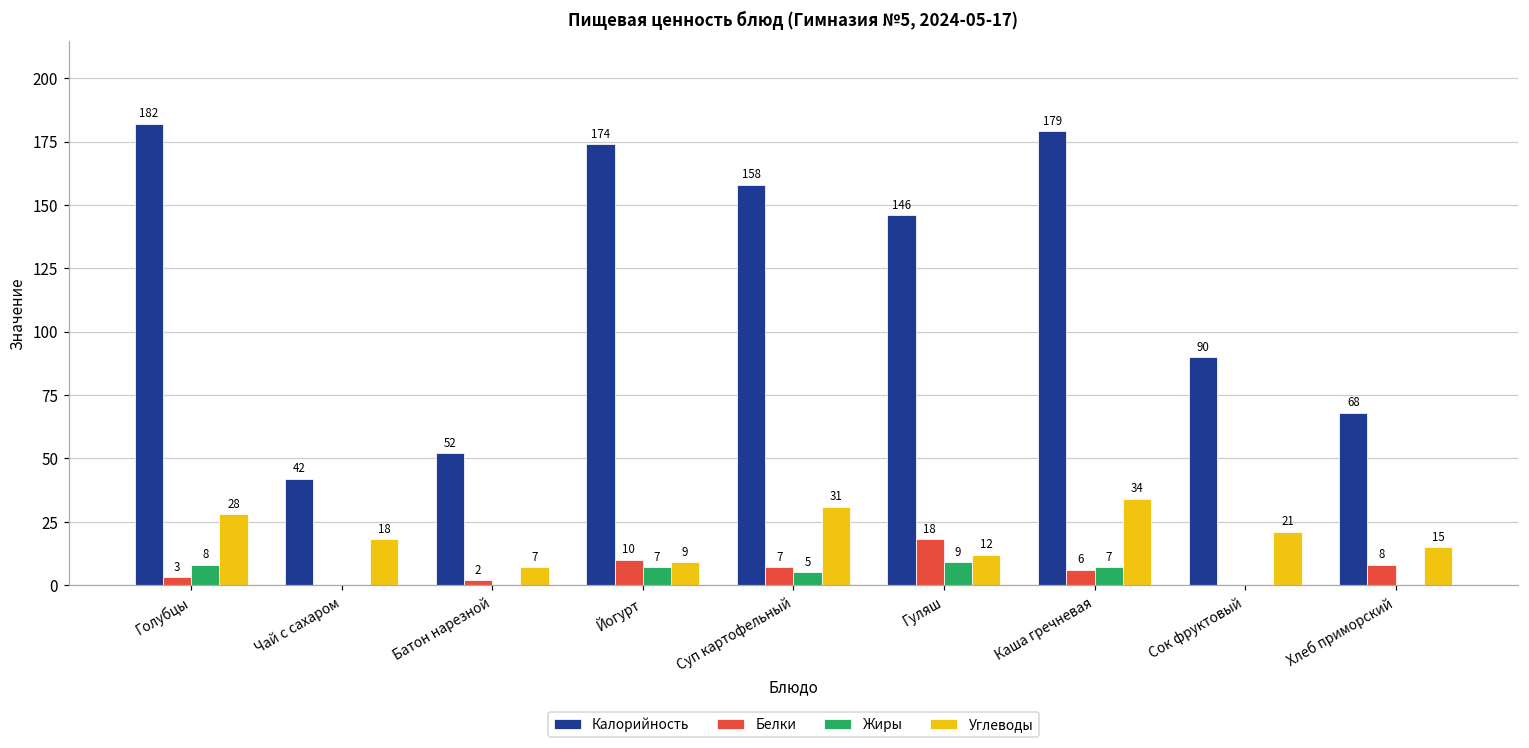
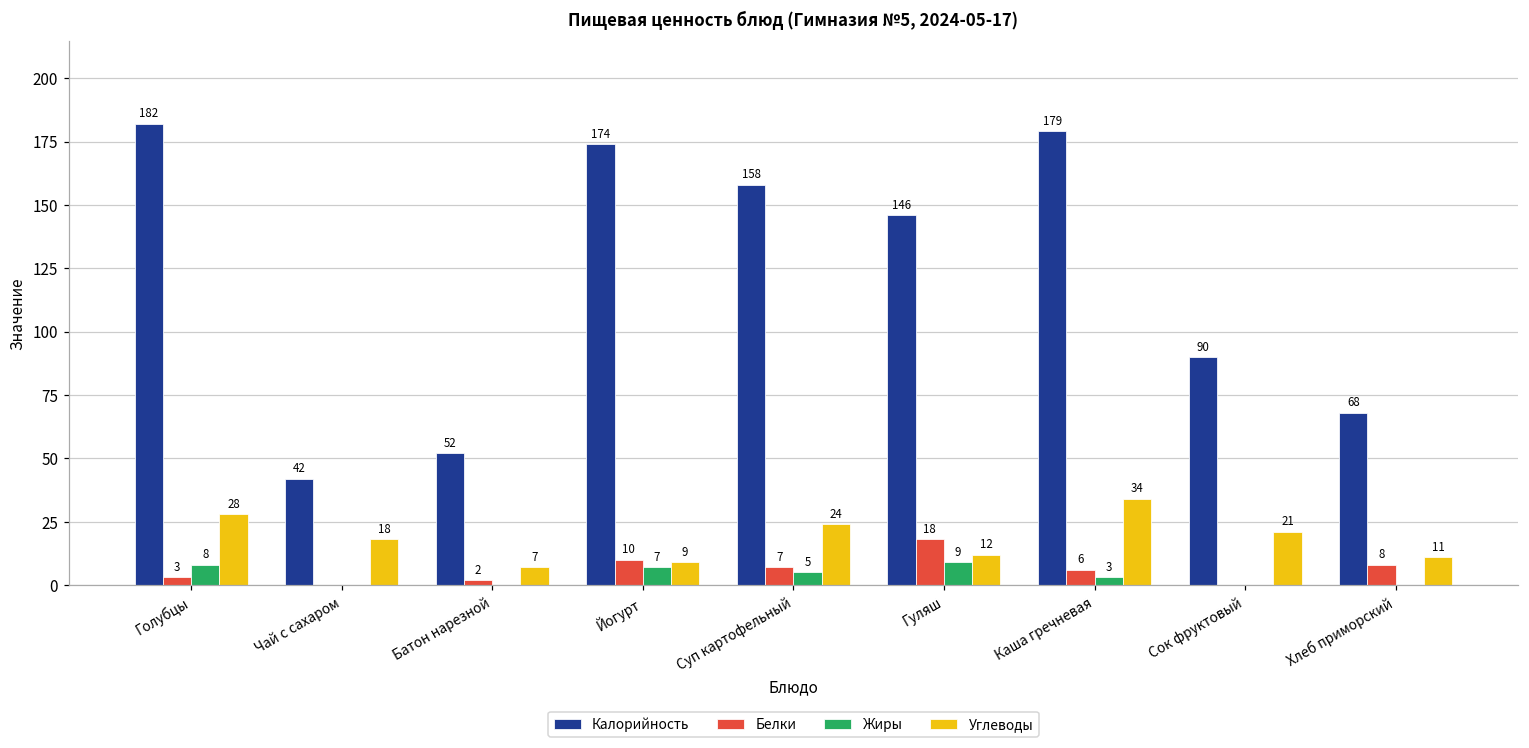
Углеводы, Суп картофельный: 31 -> 24
Жиры, Каша гречневая: 7 -> 3
Углеводы, Хлеб приморский: 15 -> 11
